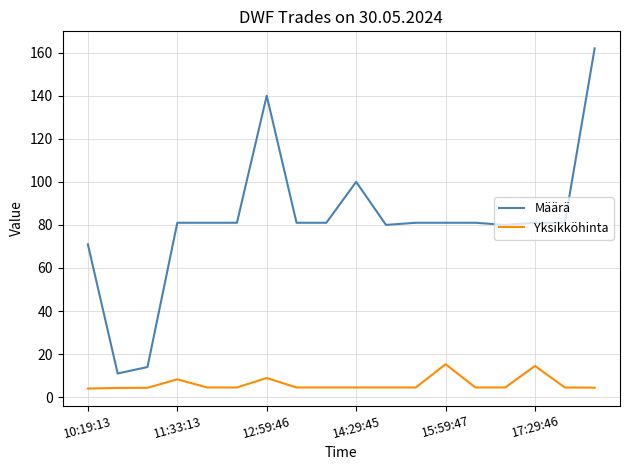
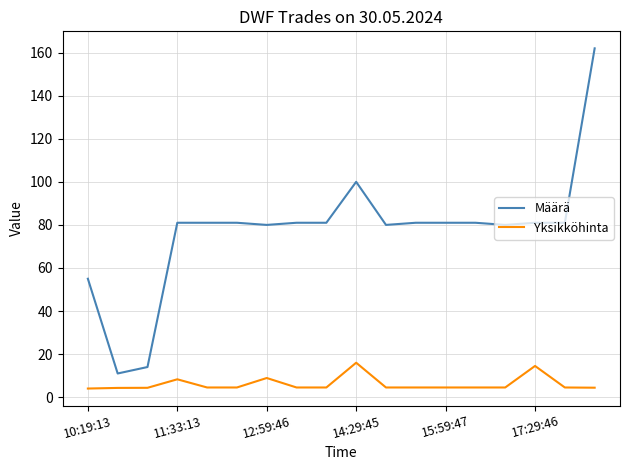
Määrä, 10:19:13: 71 -> 55
Määrä, 12:59:46: 140 -> 80
Yksikköhinta, 14:29:45: 5 -> 16
Yksikköhinta, 15:59:47: 15 -> 5
